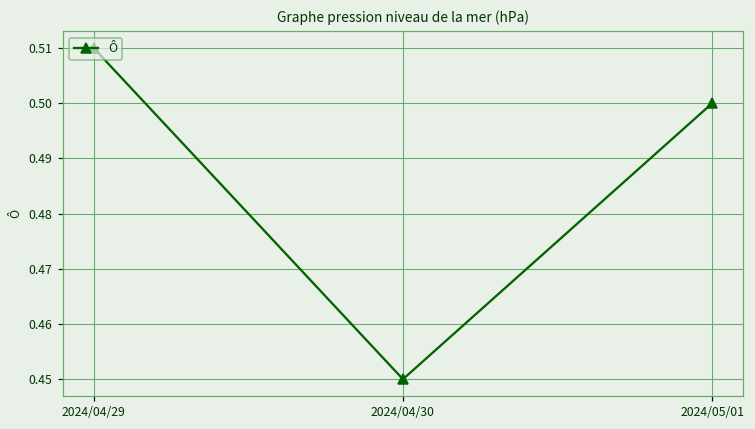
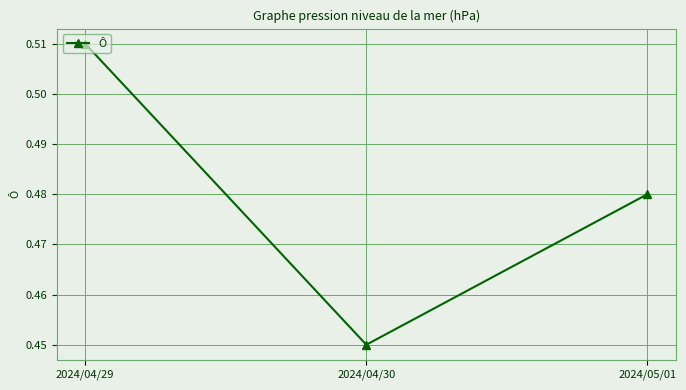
2024/05/01: 0.50 -> 0.48
